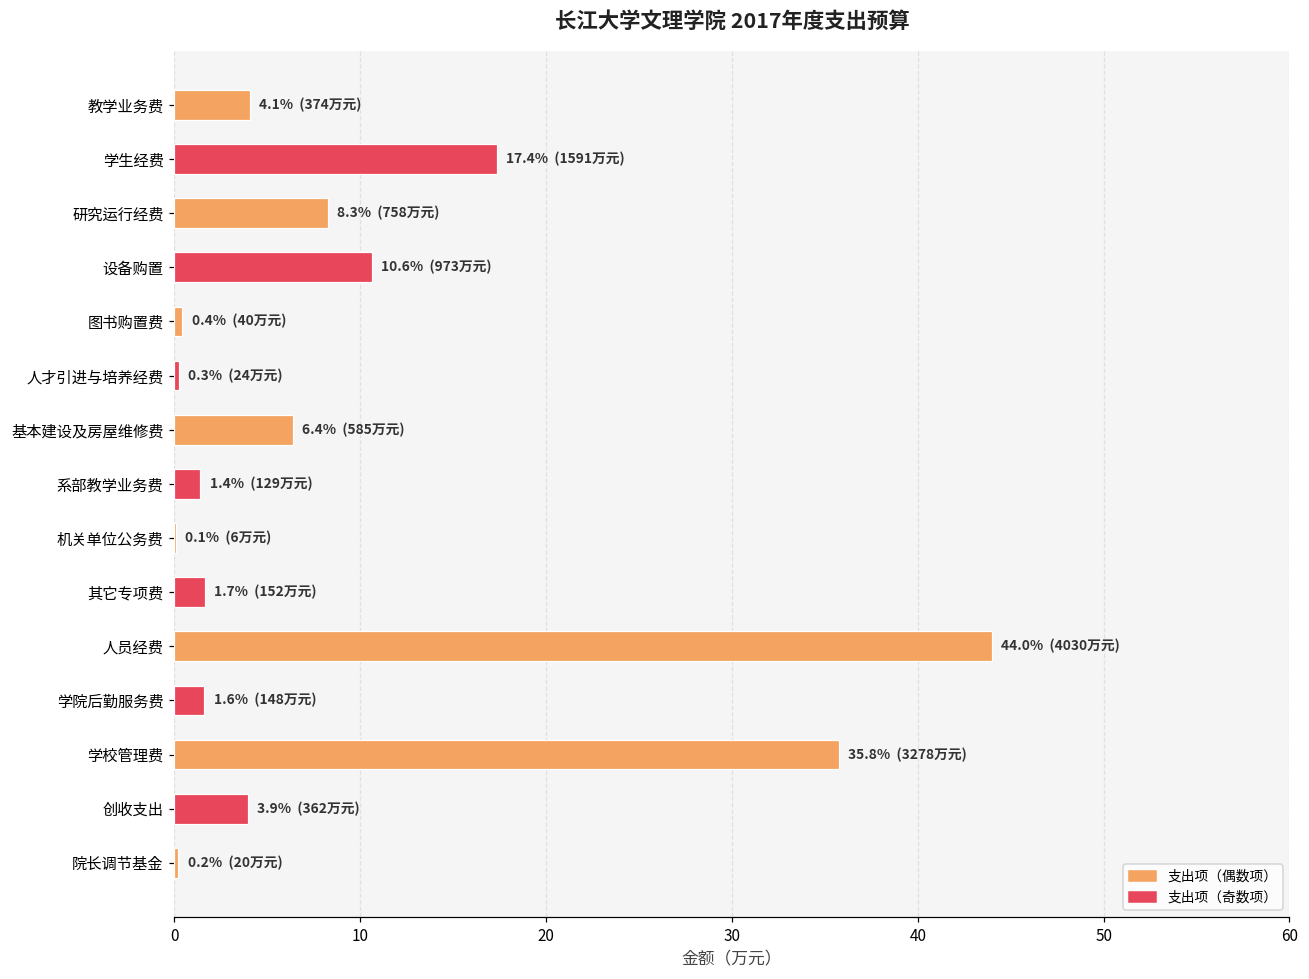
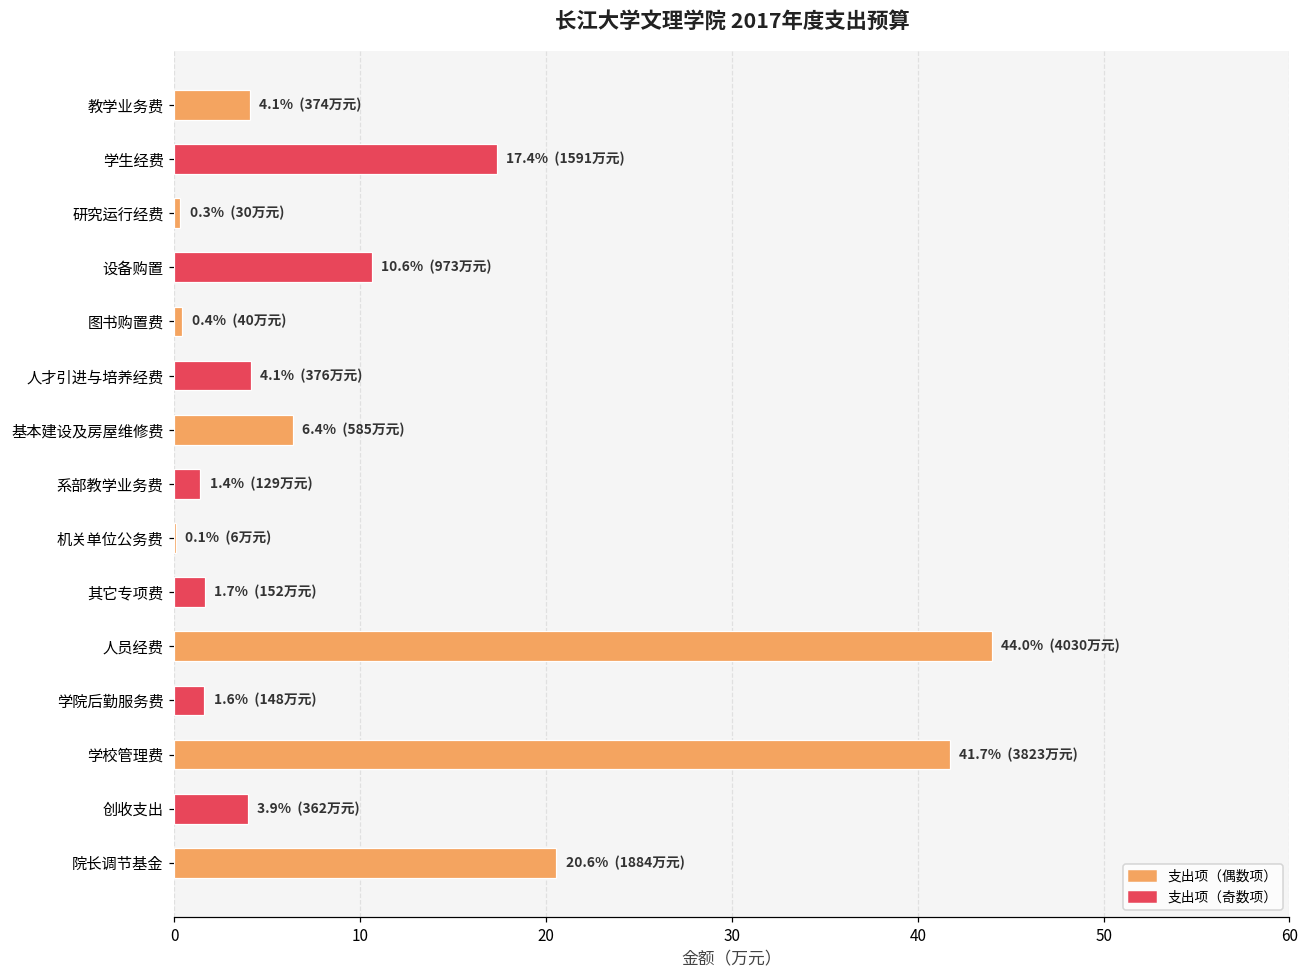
研究运行经费: 8.3% (758万元) -> 0.3% (30万元)
人才引进与培养经费: 0.3% (24万元) -> 4.1% (376万元)
学校管理费: 35.8% (3278万元) -> 41.7% (3823万元)
院长调节基金: 0.2% (20万元) -> 20.6% (1884万元)
